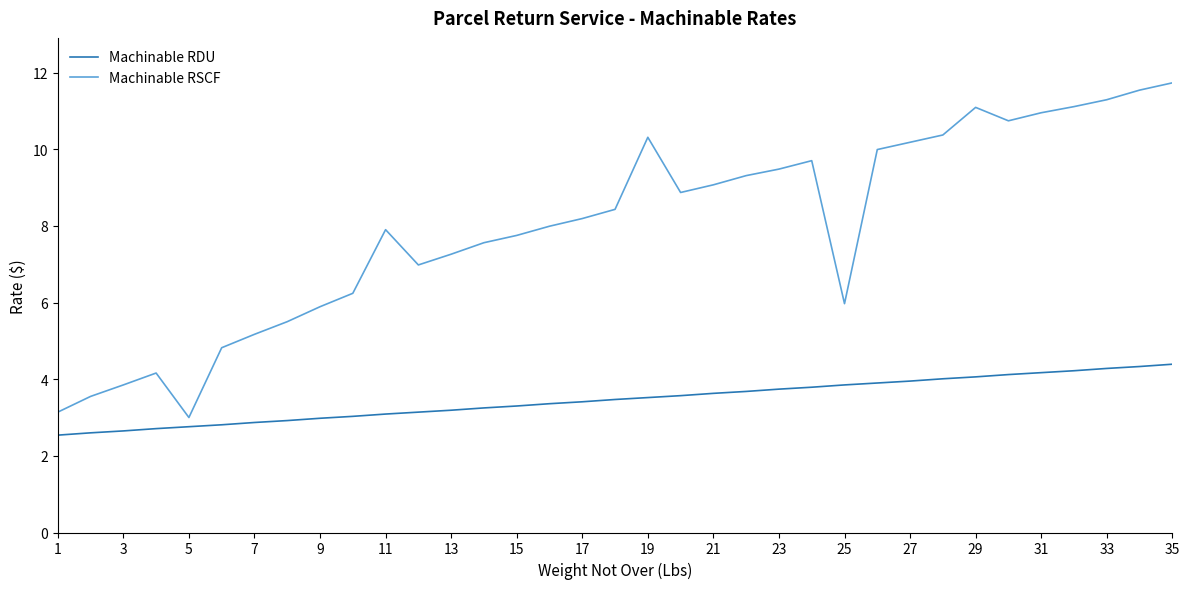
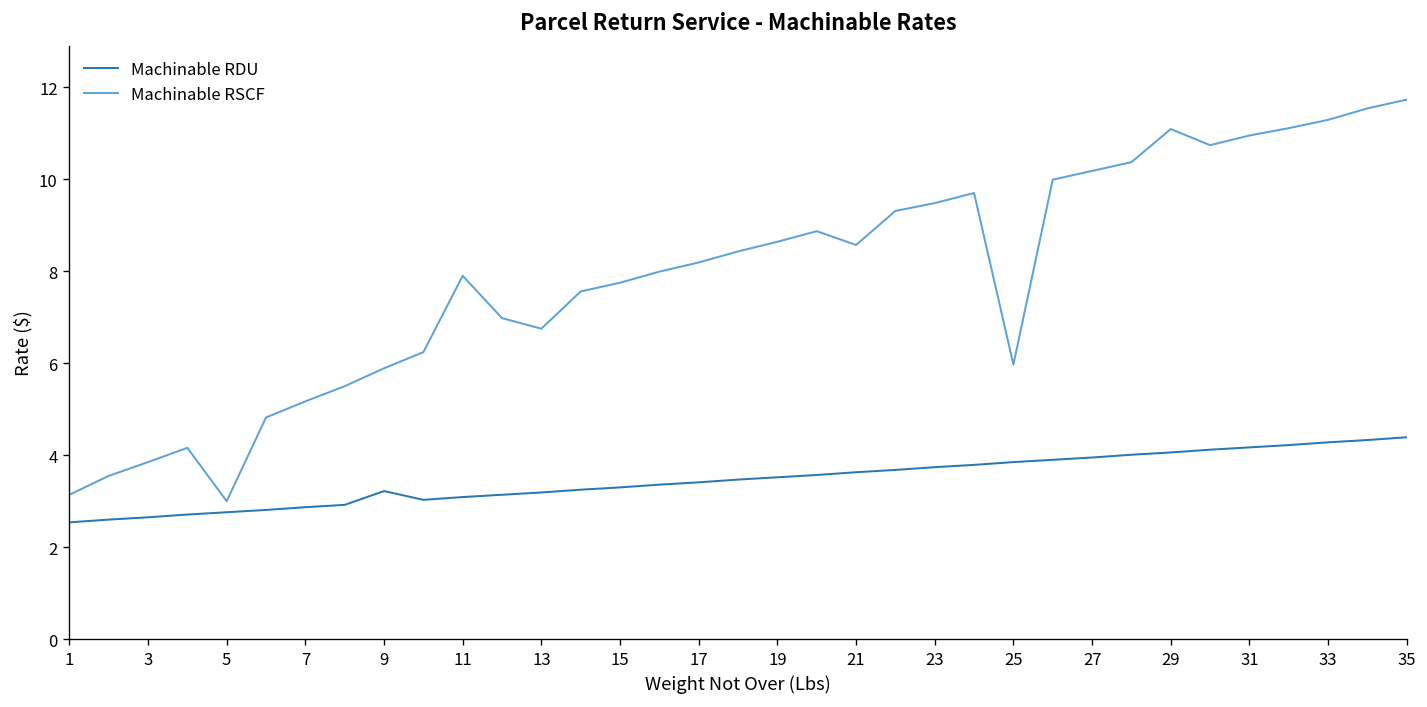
Machinable RDU, 9: 3.0 -> 3.2
Machinable RSCF, 13: 7.3 -> 6.8
Machinable RSCF, 19: 10.3 -> 8.6
Machinable RSCF, 21: 9.1 -> 8.6
